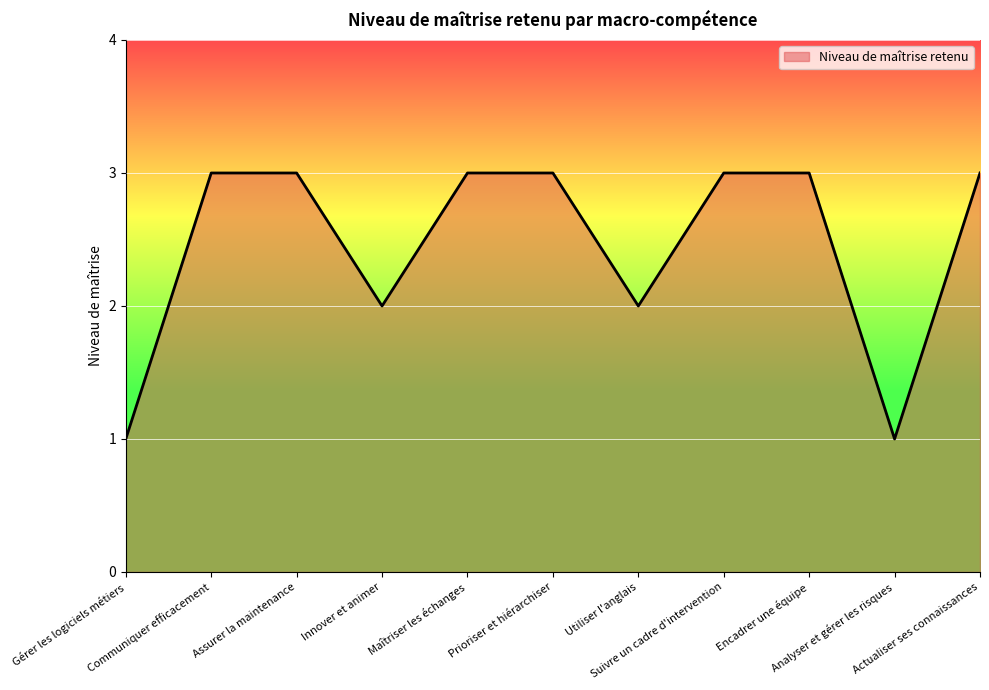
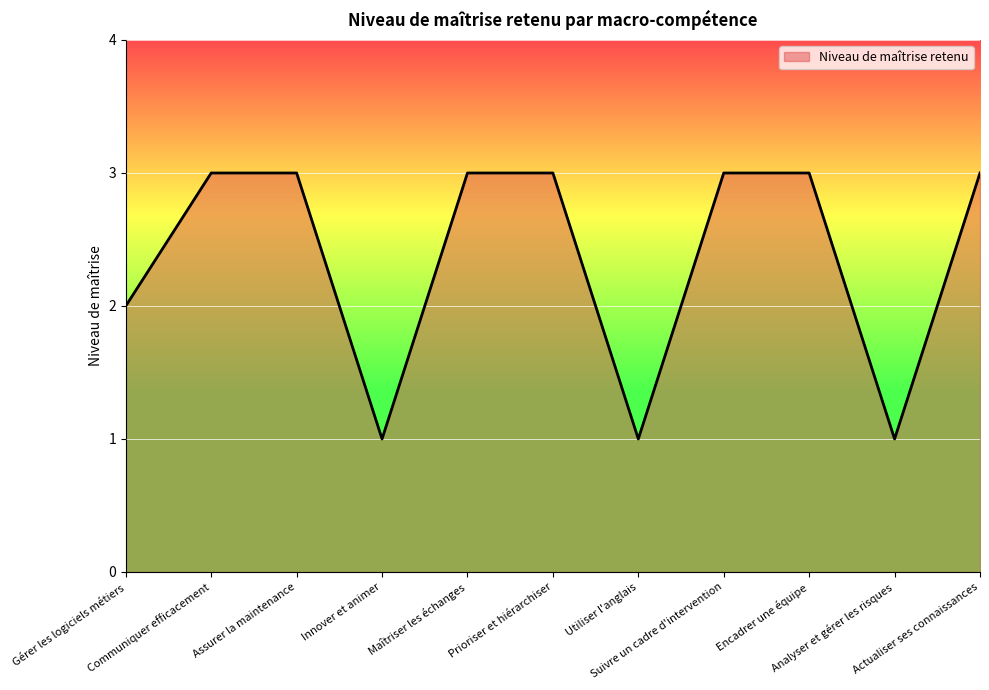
Gérer les logiciels métiers: 1 -> 2
Innover et animer: 2 -> 1
Utiliser l'anglais: 2 -> 1
